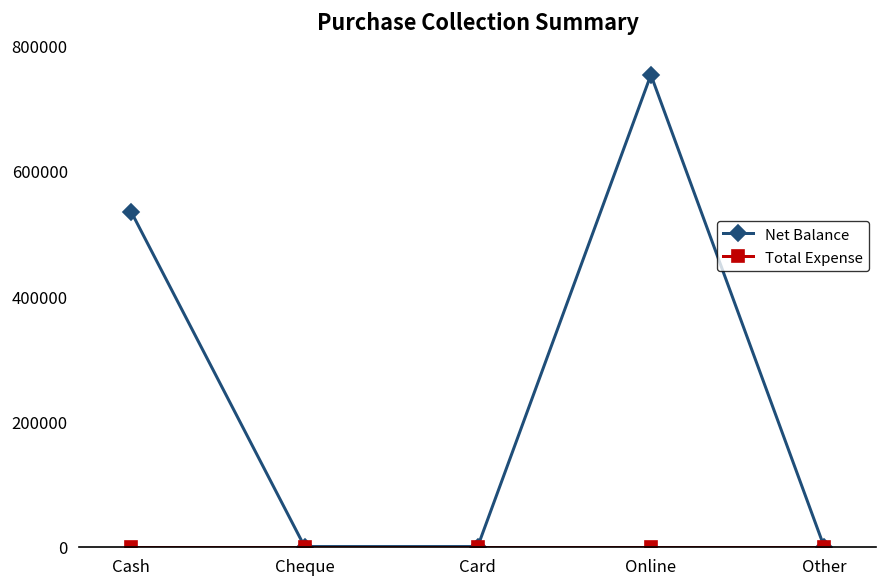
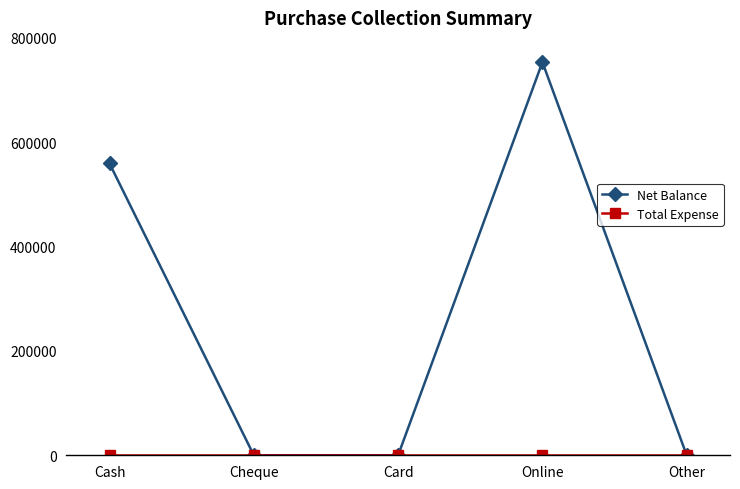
Net Balance, Cash: 530000 -> 560000
